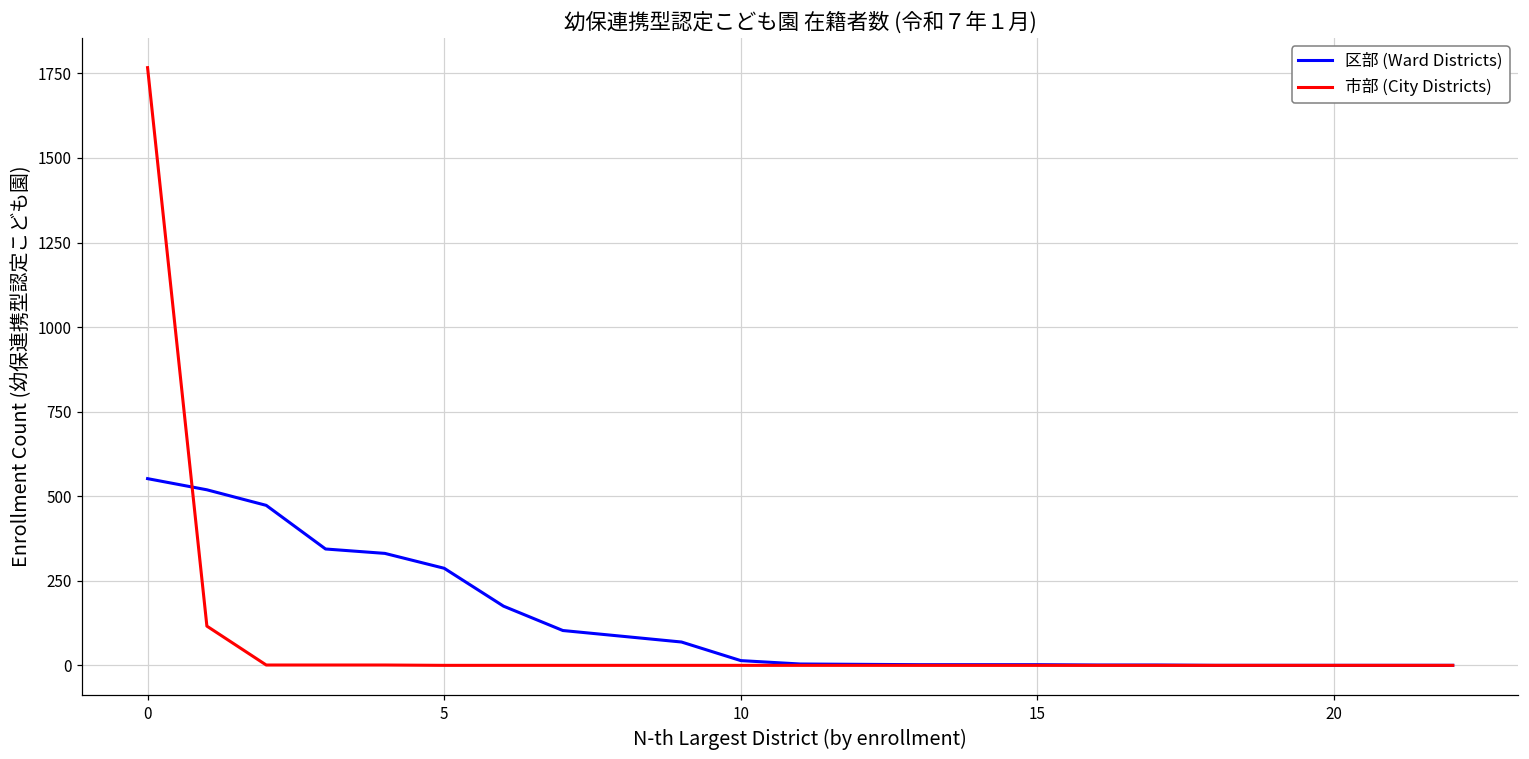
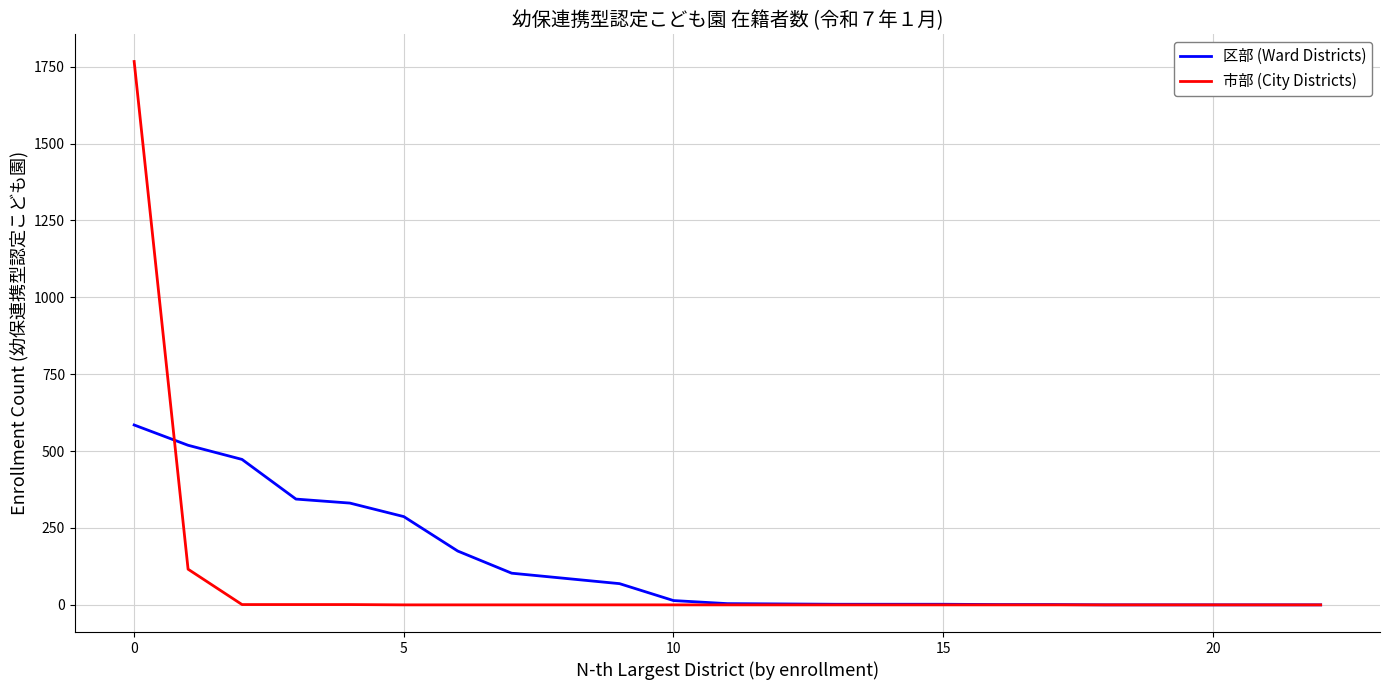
区部 (Ward Districts), 0: 550 -> 590
